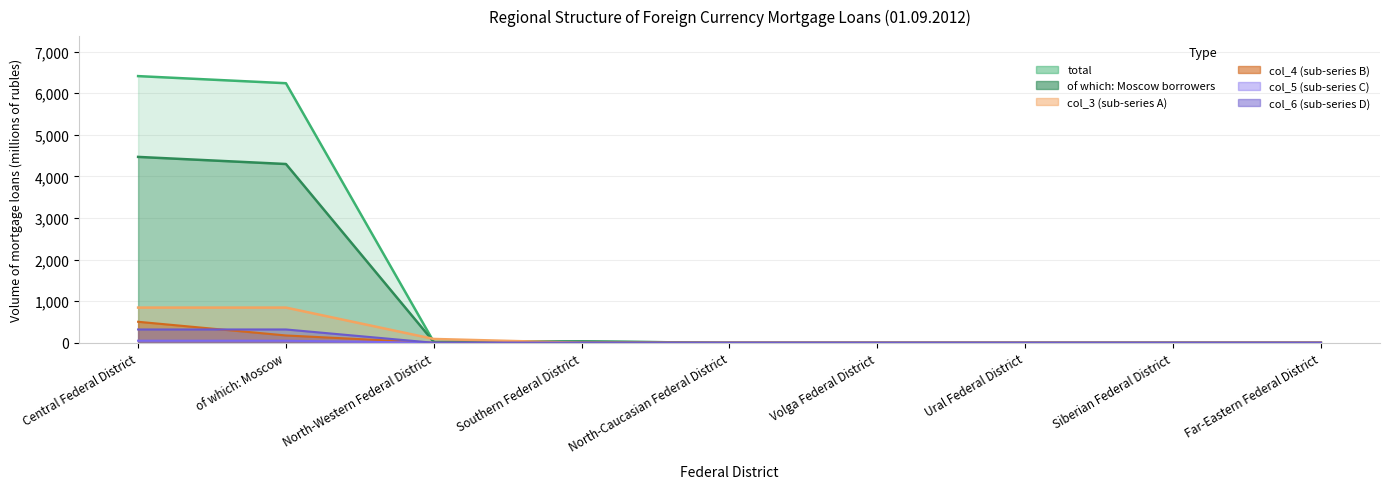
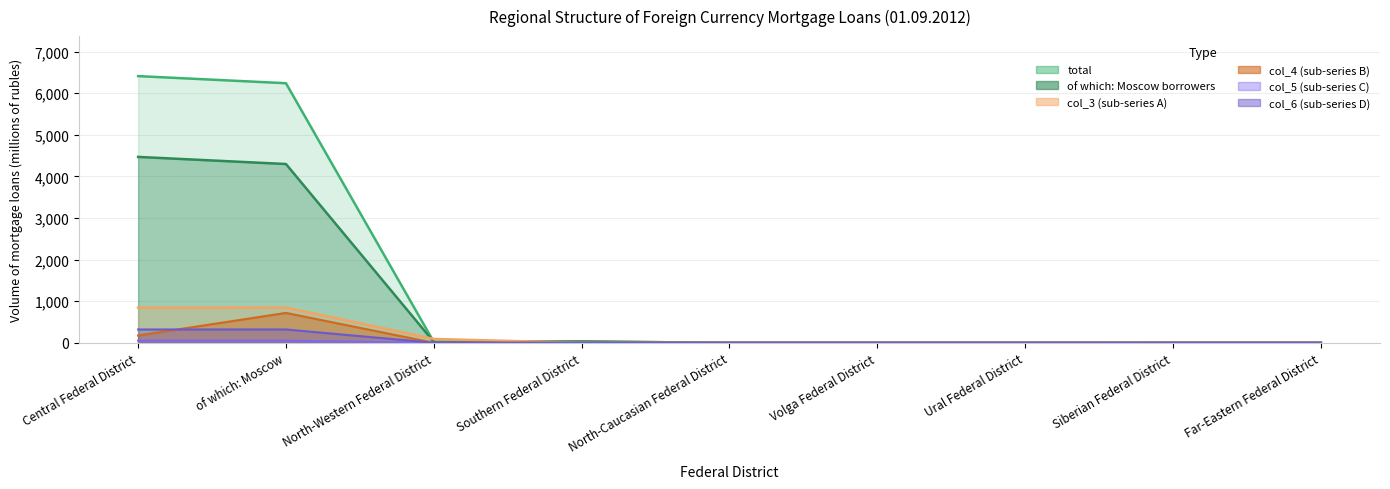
col_4 (sub-series B), Central Federal District: 500 -> 200
col_4 (sub-series B), of which: Moscow: 200 -> 700
